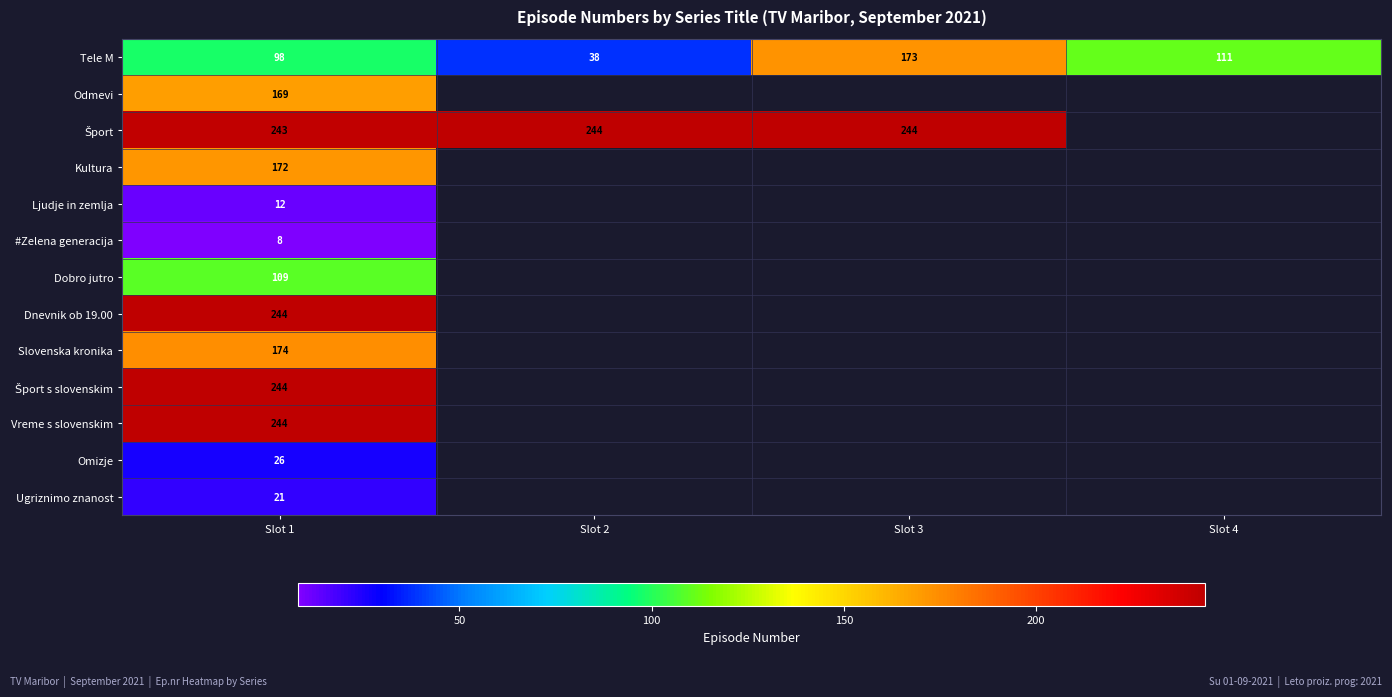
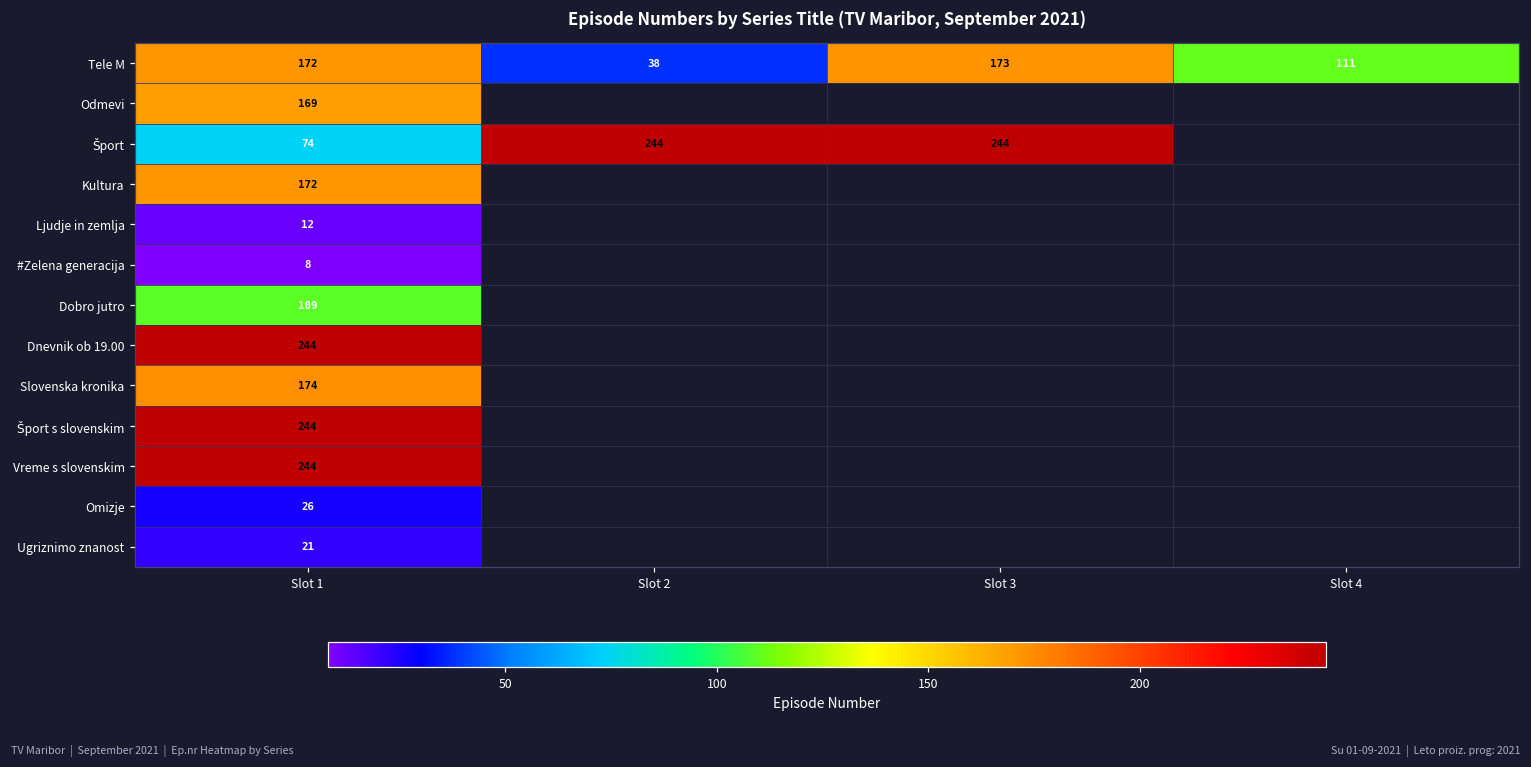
Tele M, Slot 1: 98 -> 172
Šport, Slot 1: 243 -> 74
